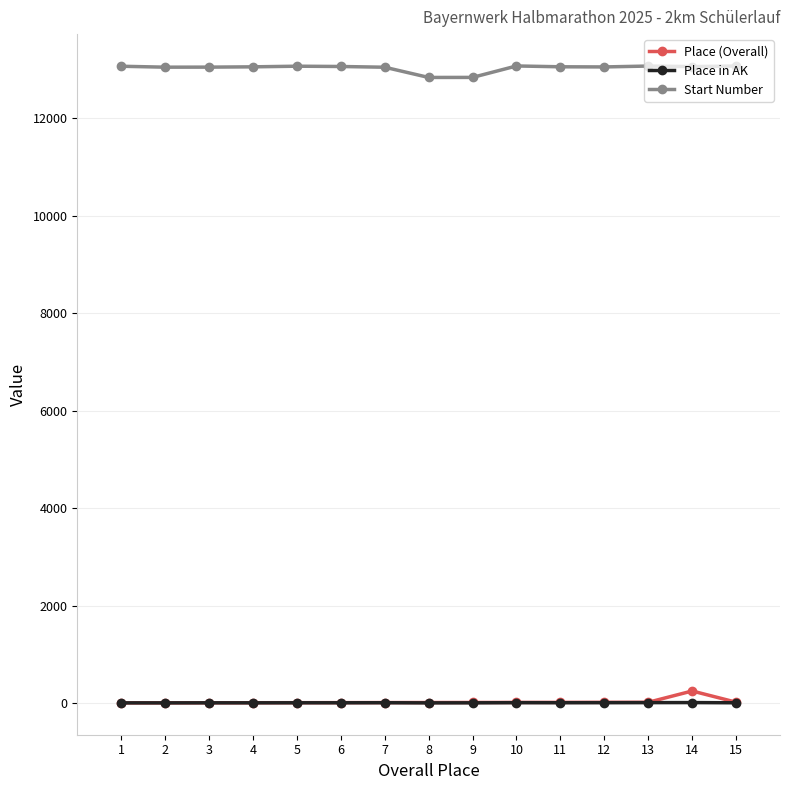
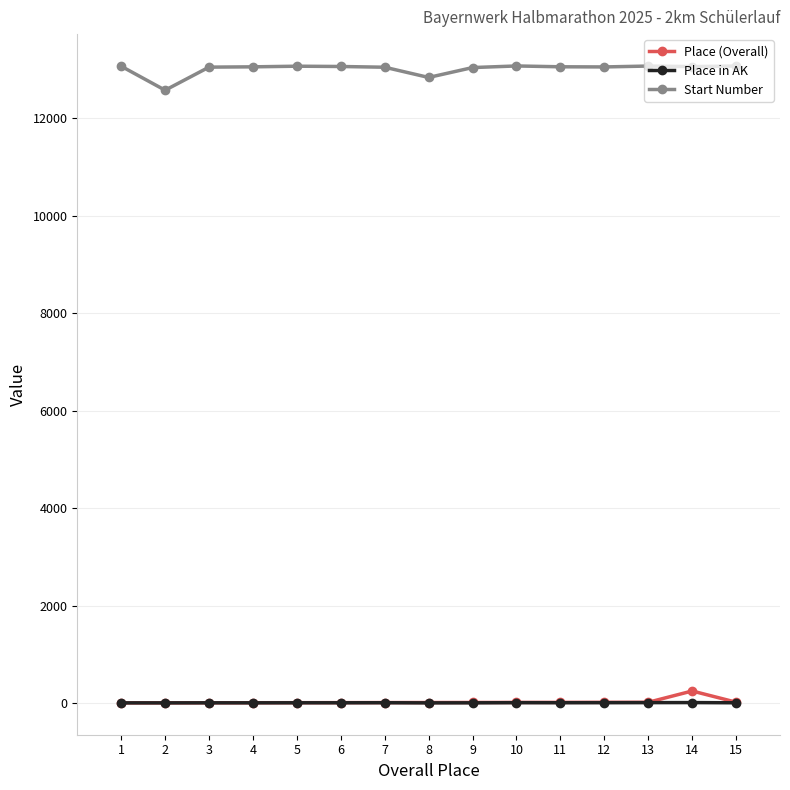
Start Number, 2: 13100 -> 12600
Start Number, 9: 12800 -> 13000
